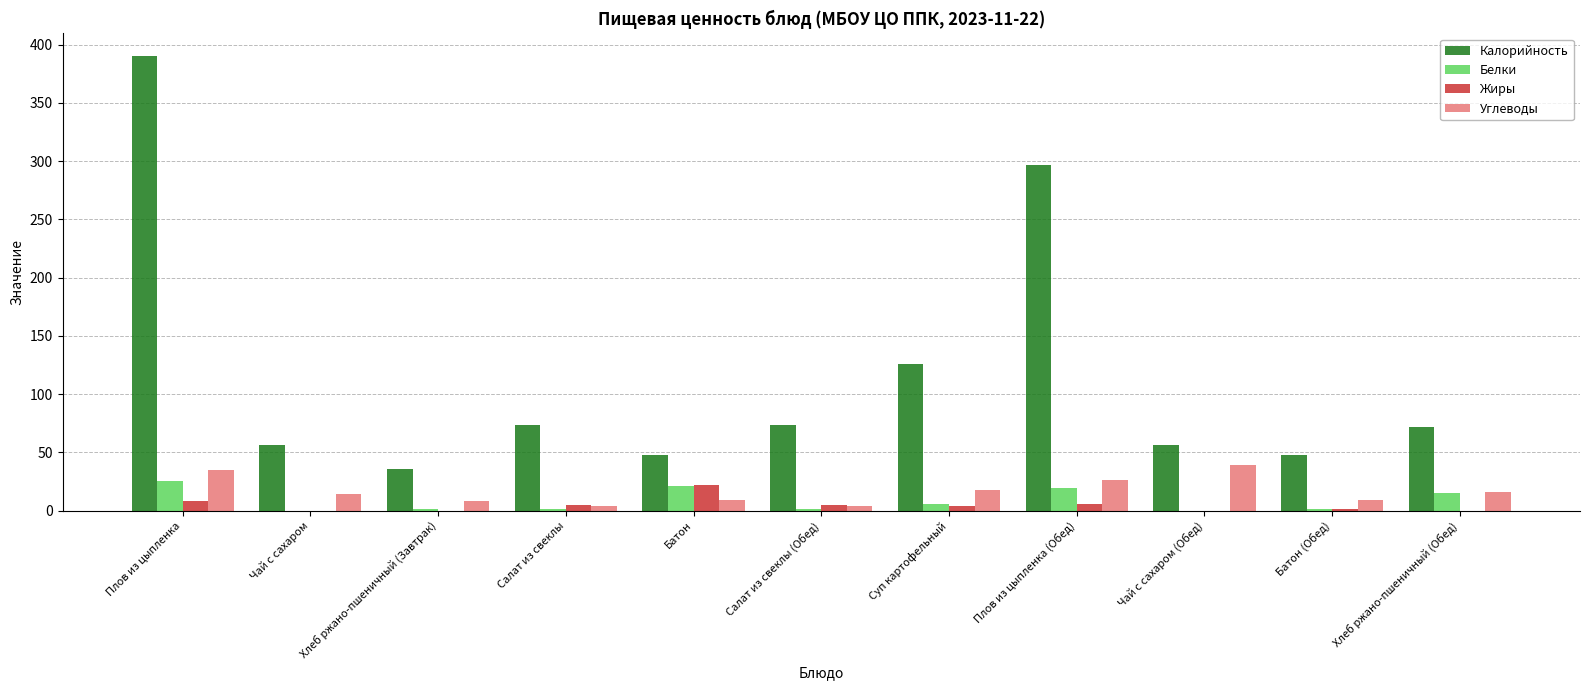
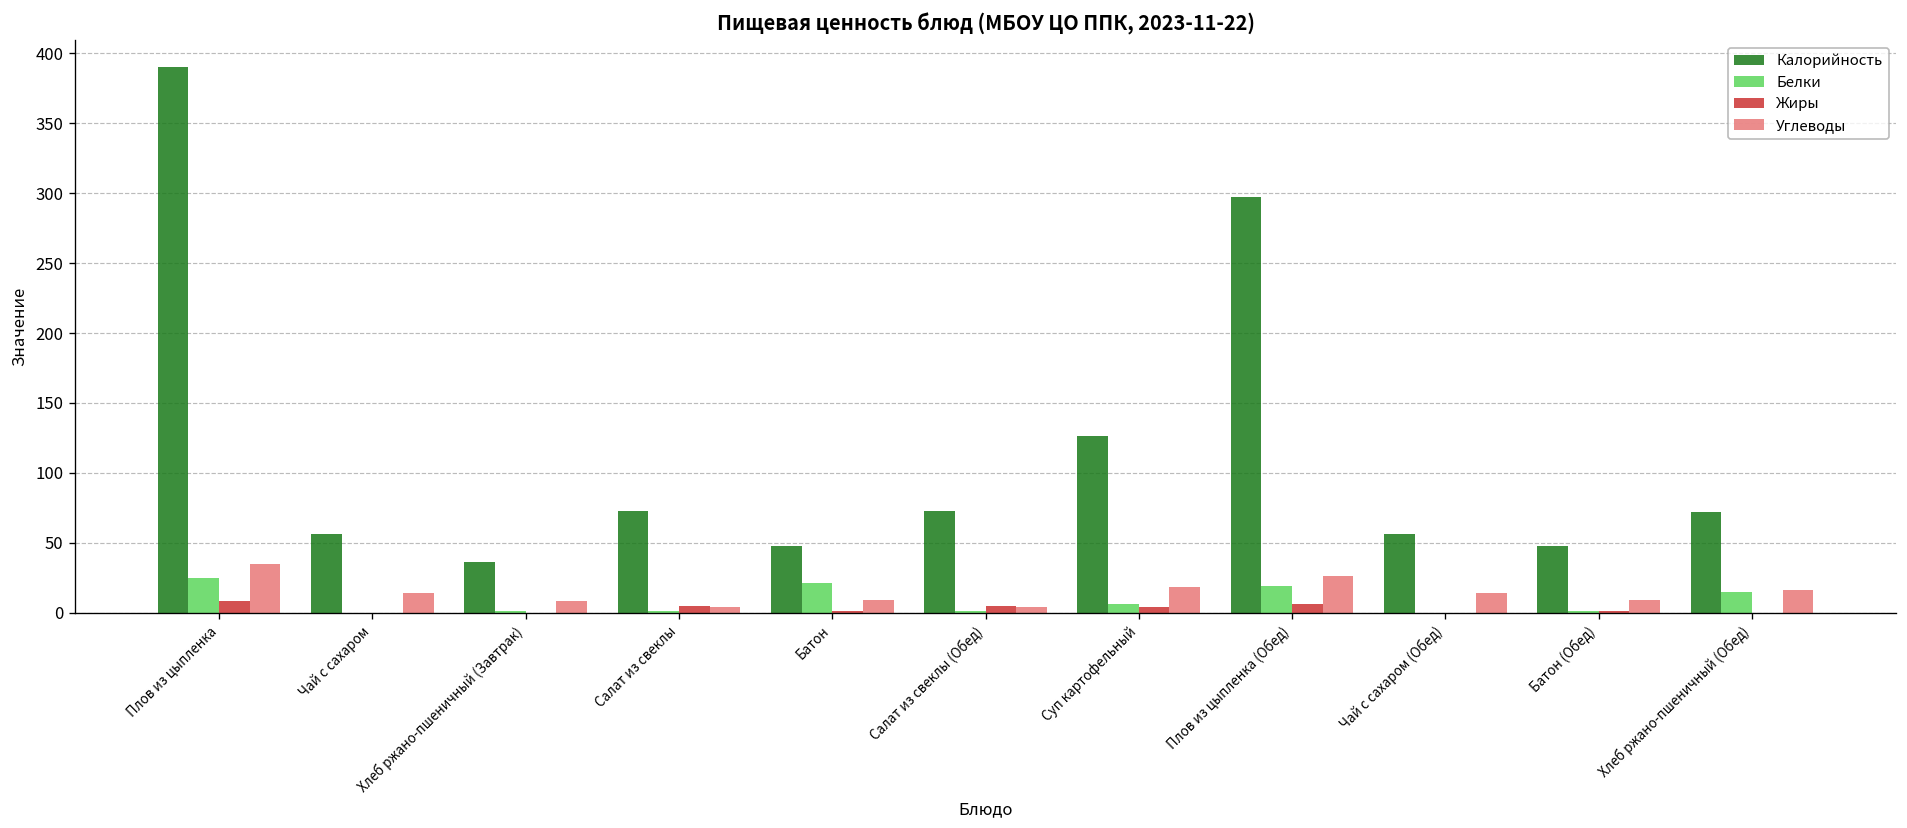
Жиры, Батон: 22 -> 1
Углеводы, Чай с сахаром (Обед): 39 -> 14
